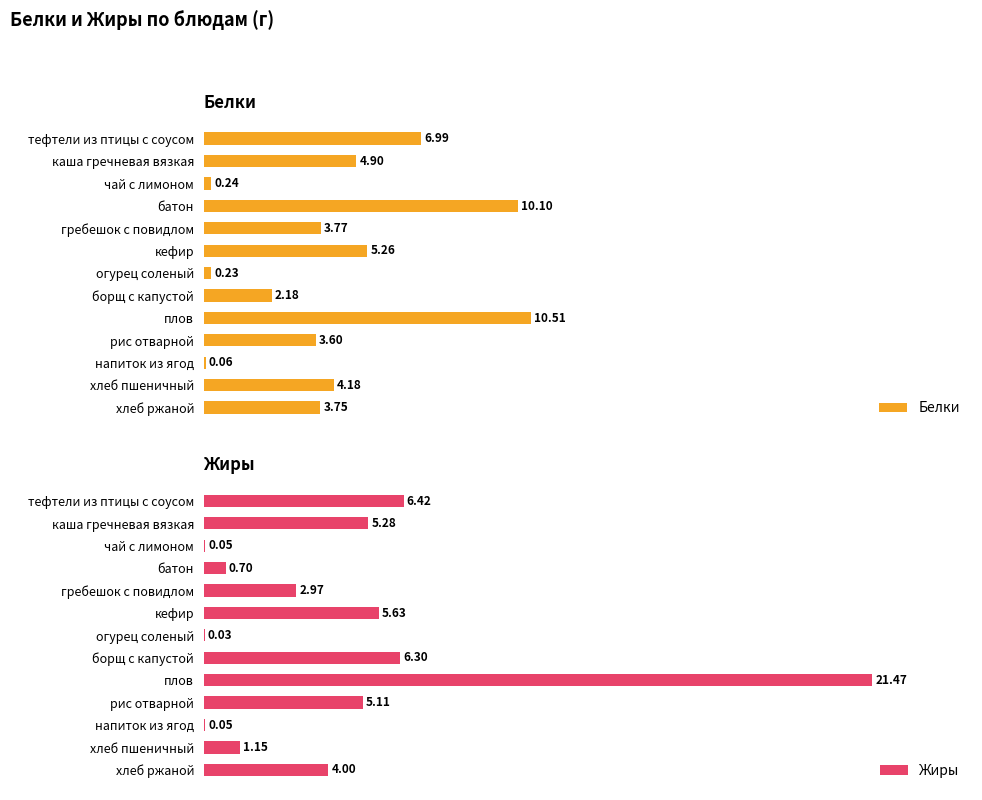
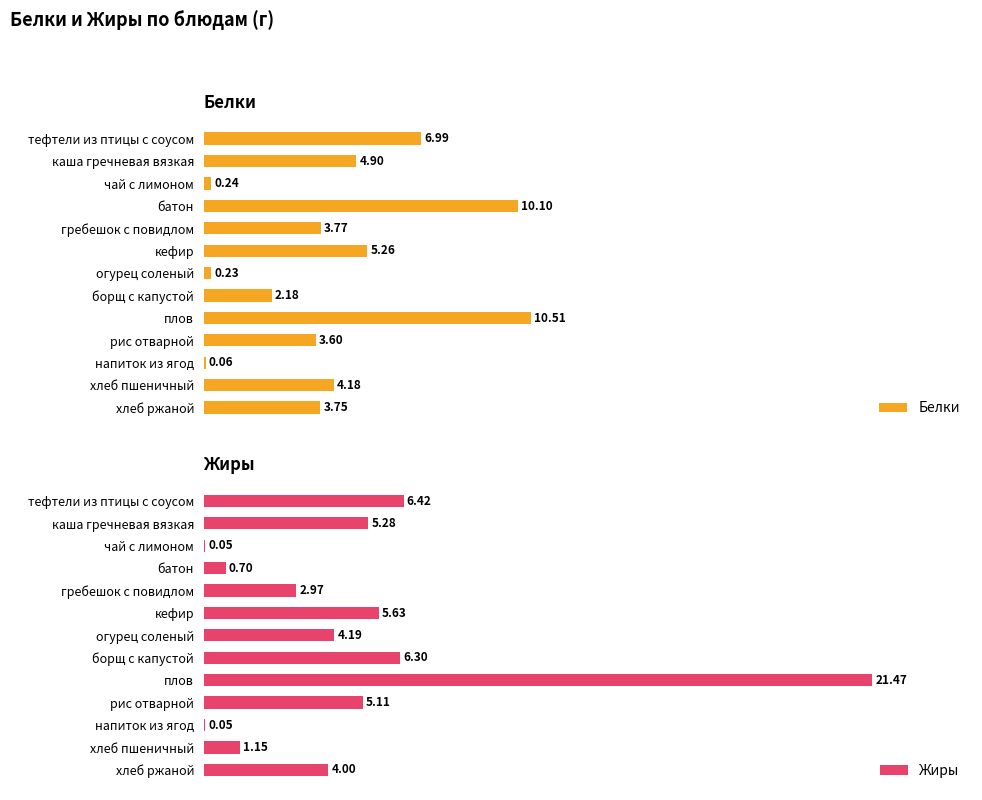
Жиры, огурец соленый: 0.03 -> 4.19
